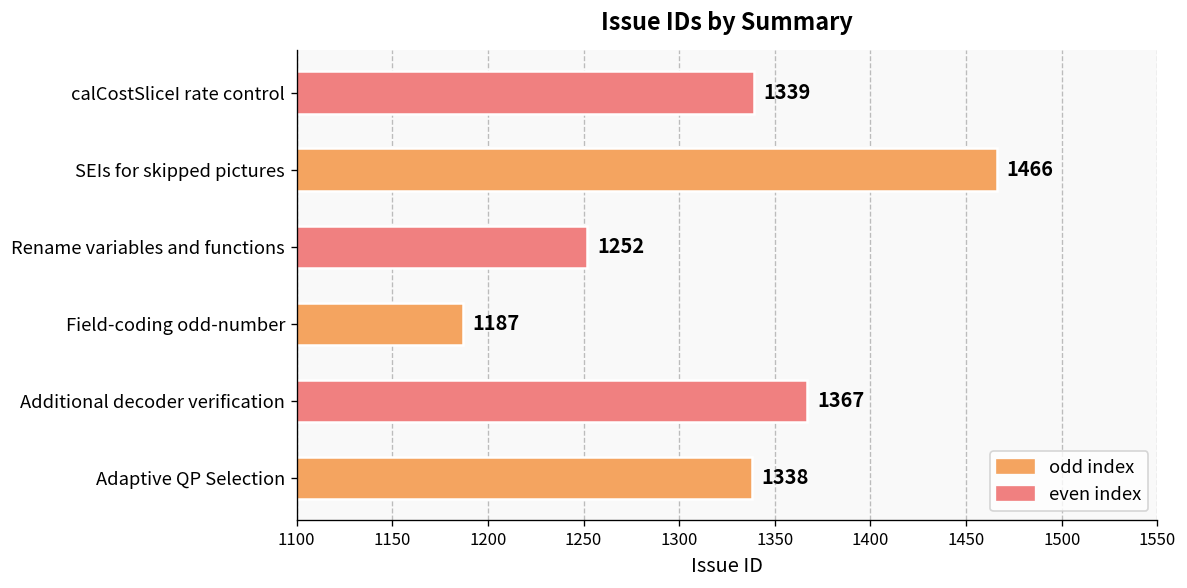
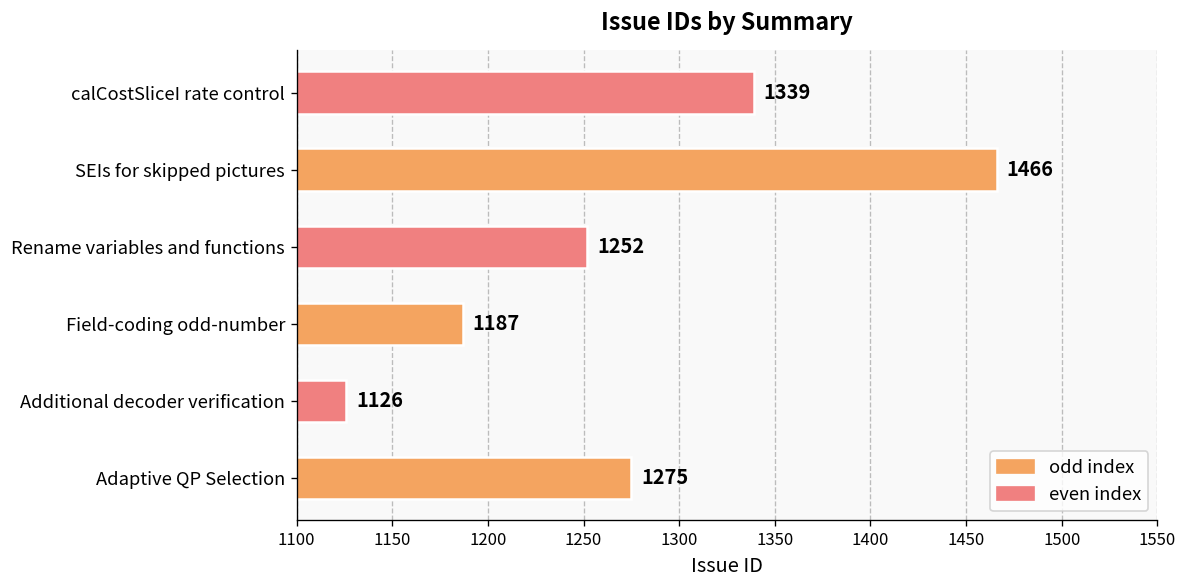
Additional decoder verification: 1367 -> 1126
Adaptive QP Selection: 1338 -> 1275
